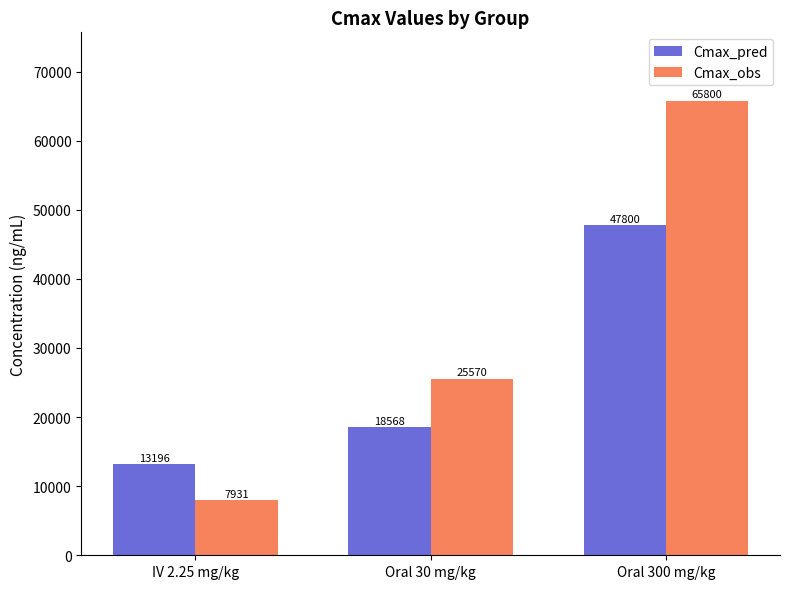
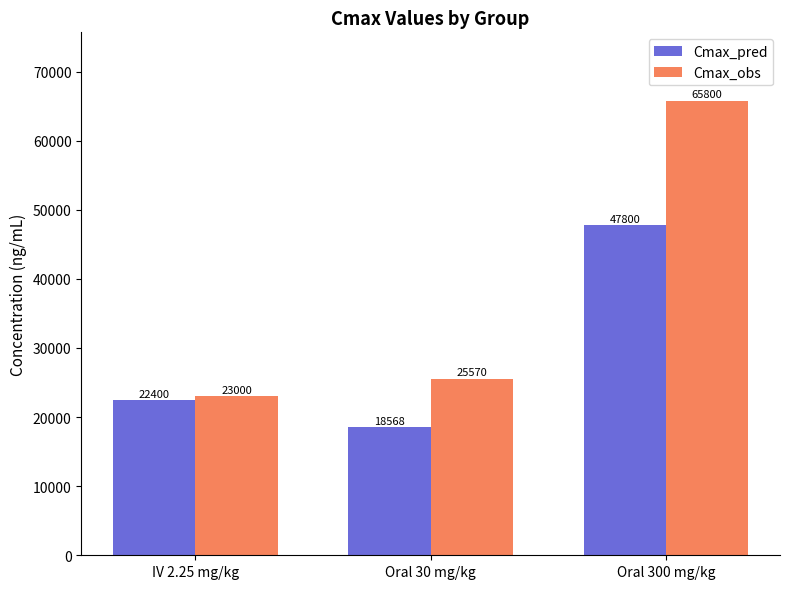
Cmax_pred, IV 2.25 mg/kg: 13196 -> 22400
Cmax_obs, IV 2.25 mg/kg: 7931 -> 23000
